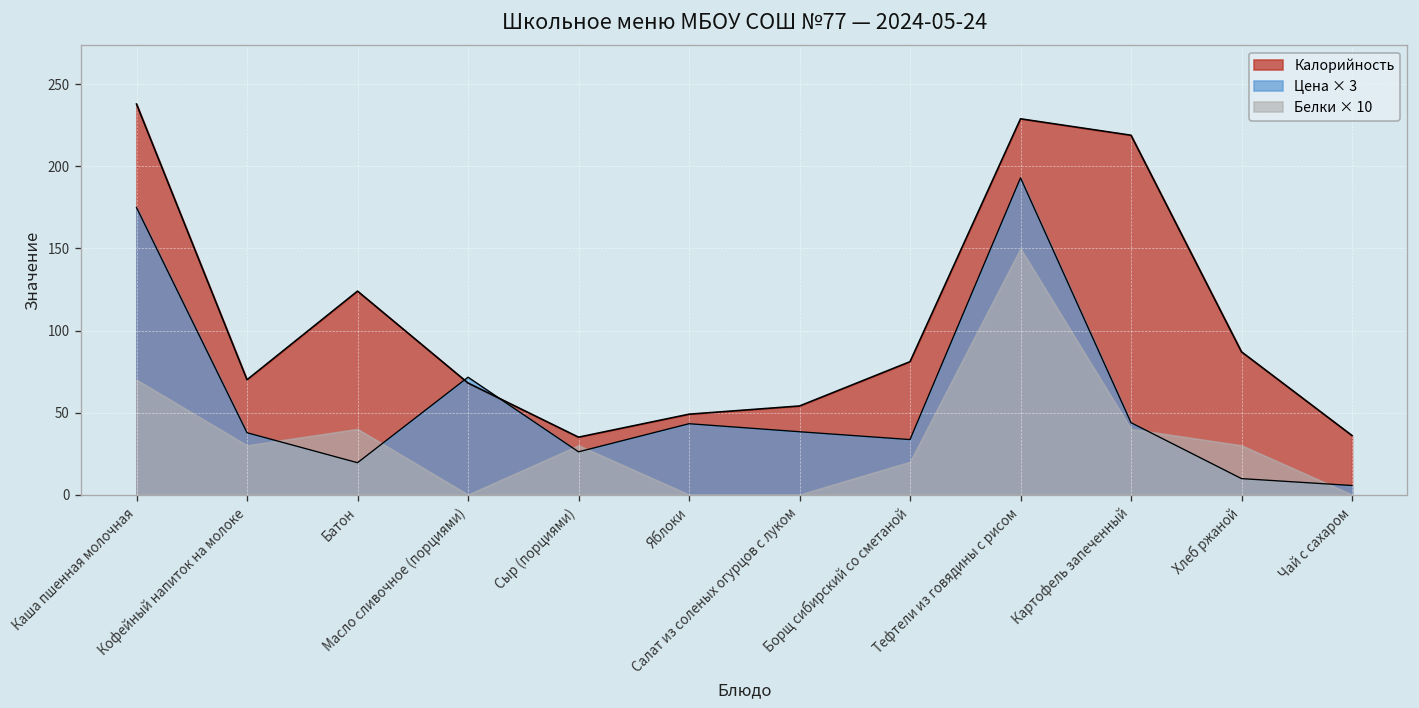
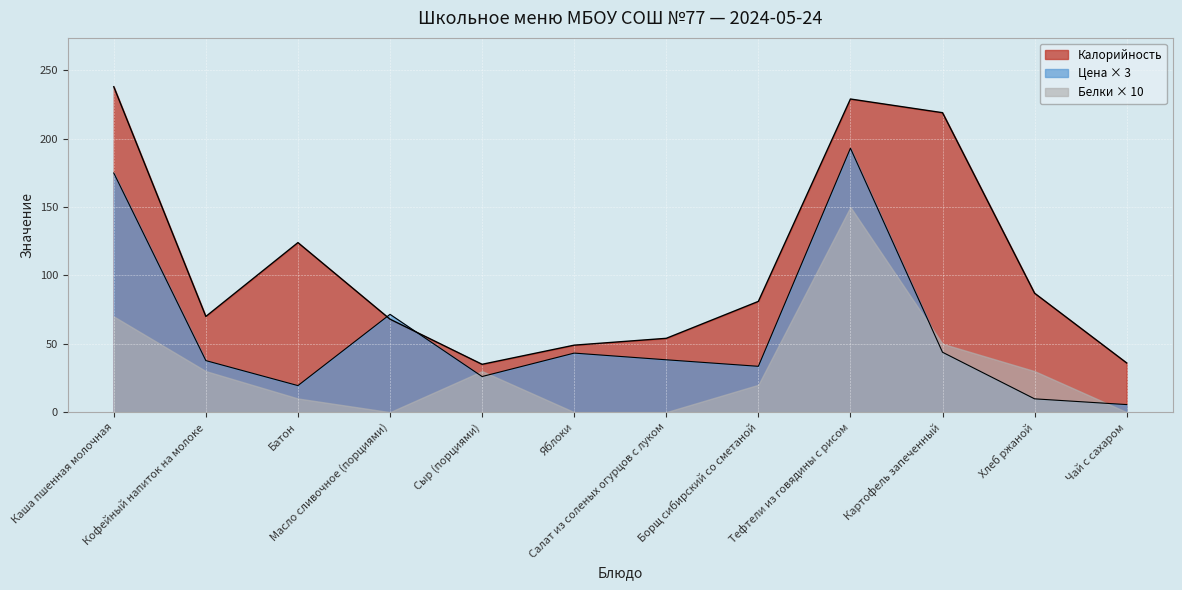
Белки × 10, Батон: 40 -> 10
Белки × 10, Картофель запеченный: 40 -> 50
